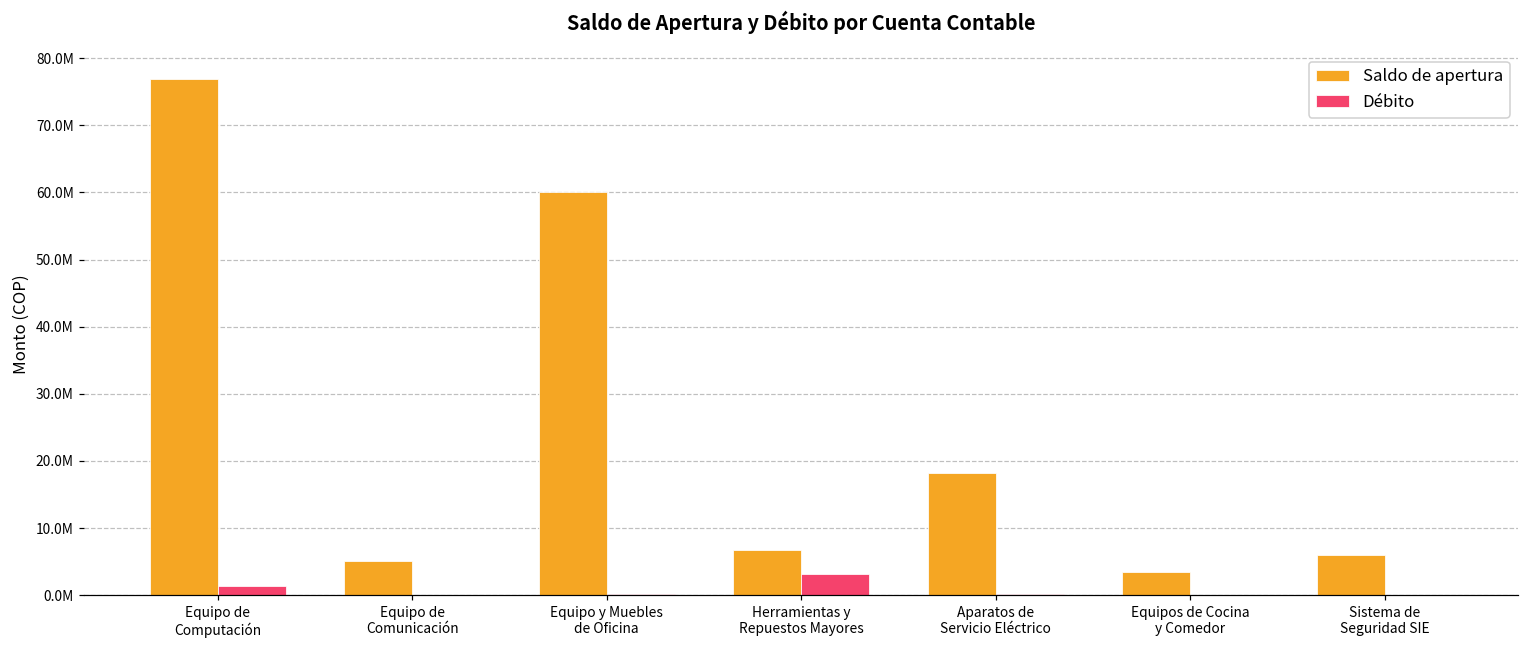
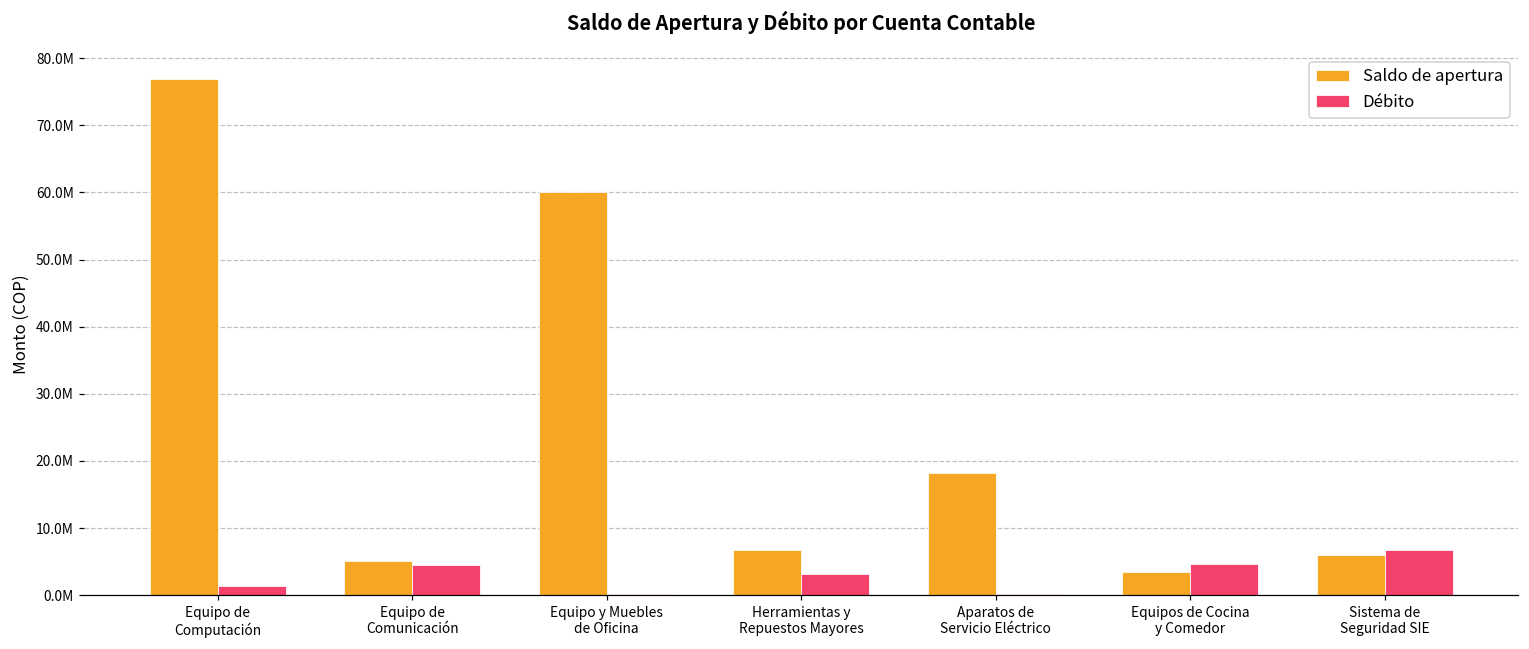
Débito, Equipo de Comunicación: 0 -> 5000000
Débito, Equipos de Cocina y Comedor: 0 -> 5000000
Débito, Sistema de Seguridad SIE: 0 -> 7000000
